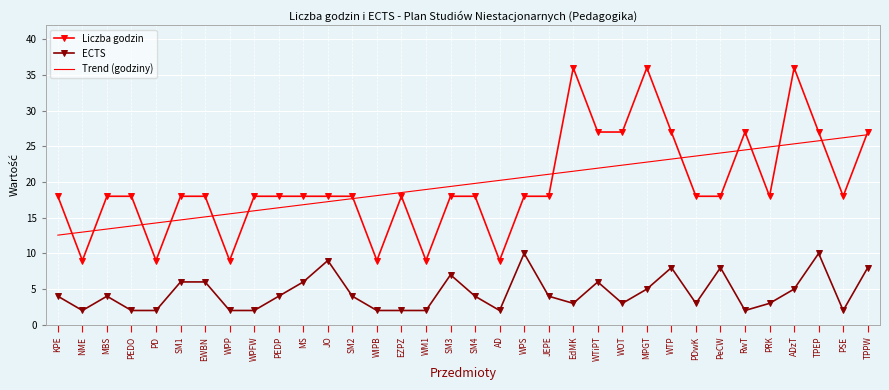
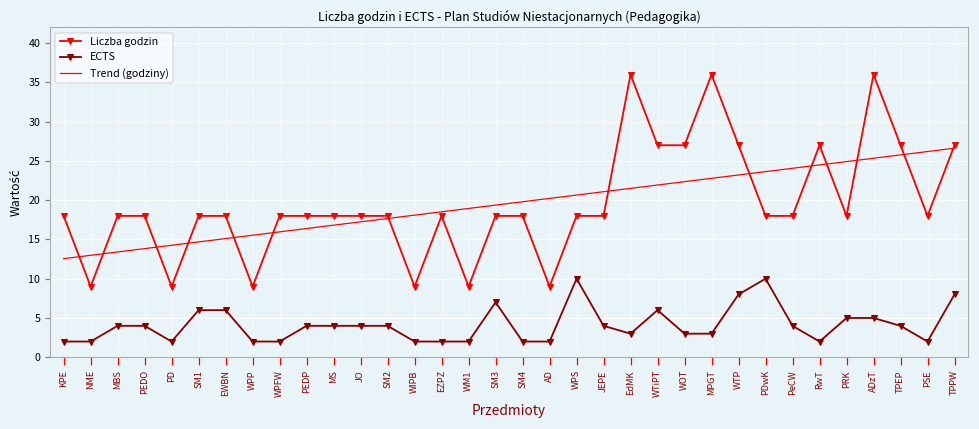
ECTS, KPE: 4 -> 2
ECTS, PEDO: 2 -> 4
ECTS, MS: 6 -> 4
ECTS, JO: 9 -> 4
ECTS, SM4: 4 -> 2
ECTS, MPGT: 5 -> 3
ECTS, PDwK: 3 -> 10
ECTS, PeCW: 8 -> 4
ECTS, PRK: 3 -> 5
ECTS, TPEP: 10 -> 4
